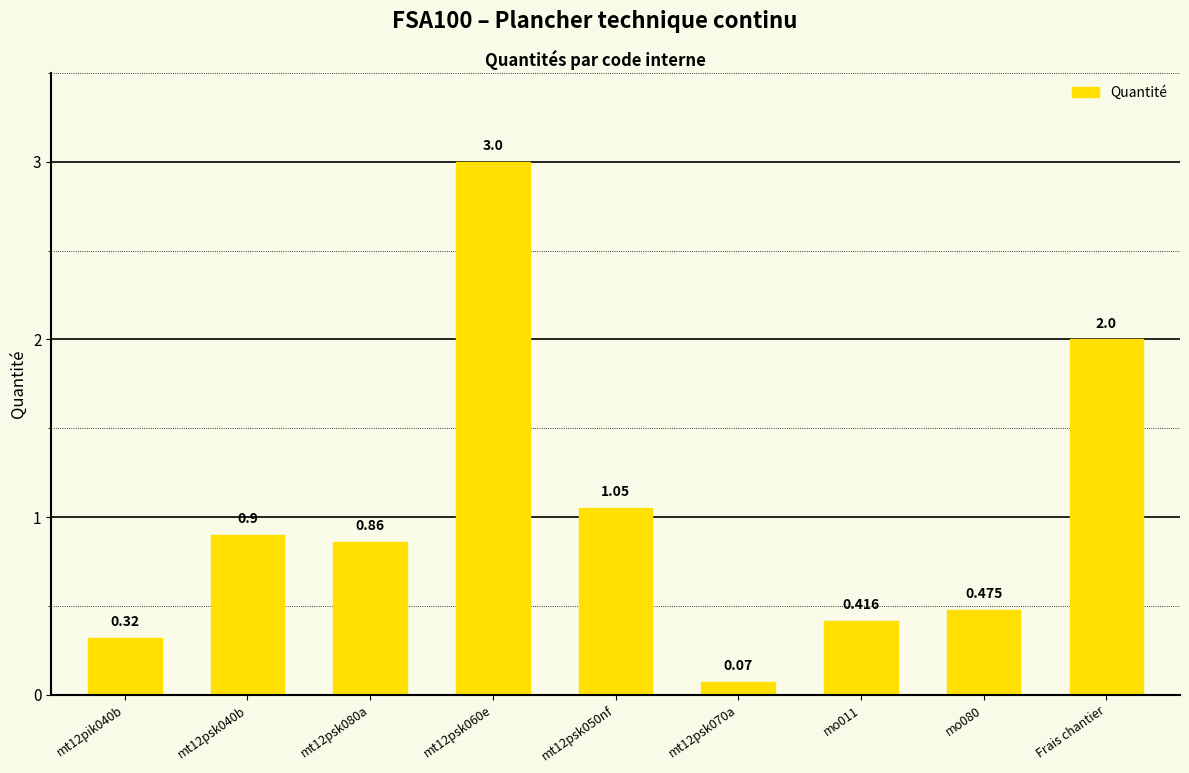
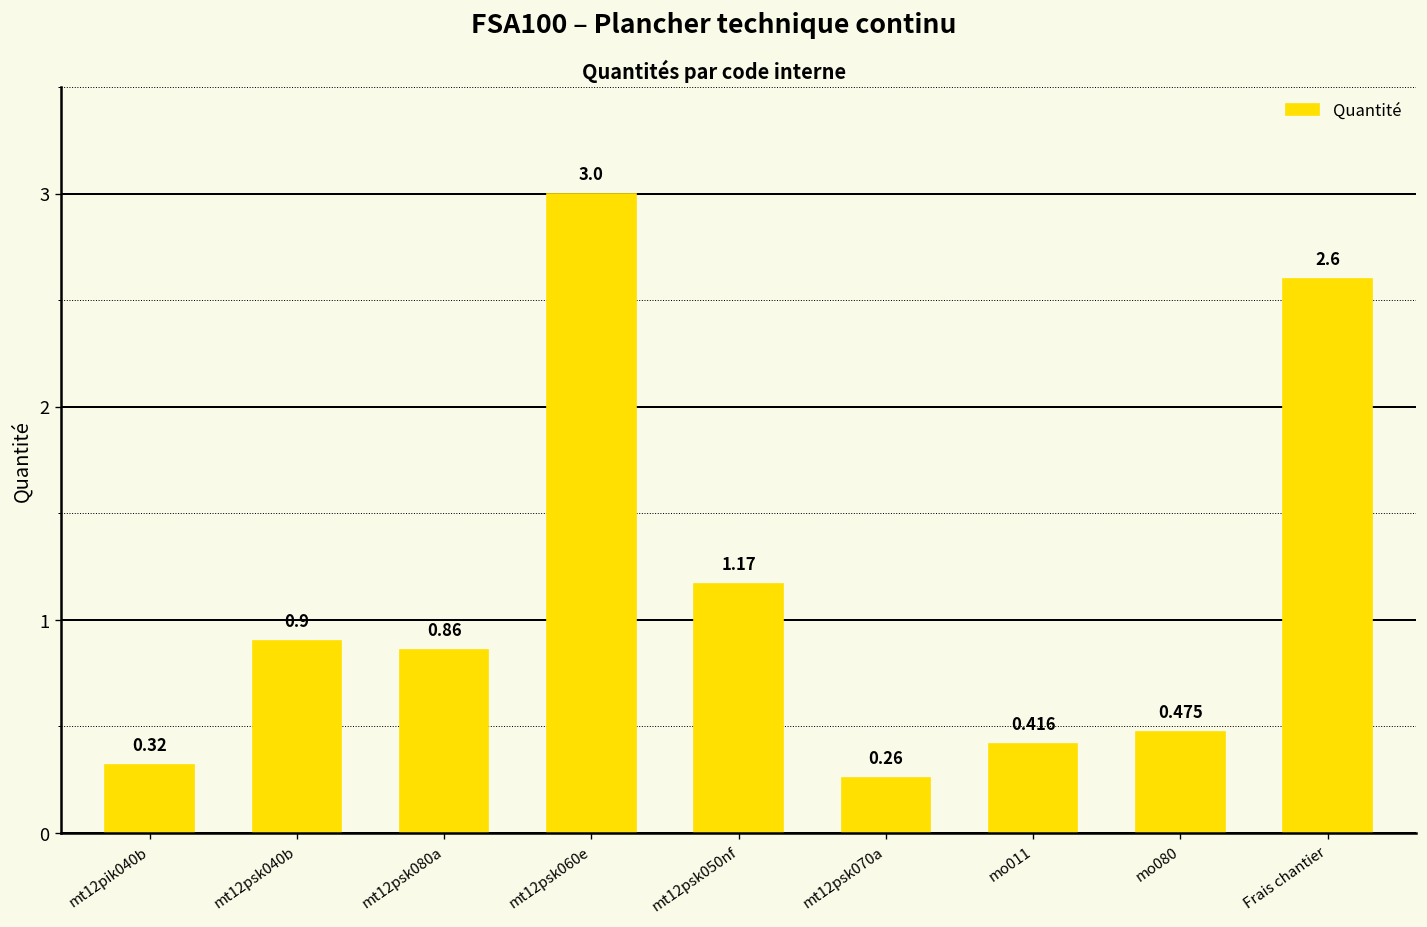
mt12psk050nf: 1.05 -> 1.17
mt12psk070a: 0.07 -> 0.26
Frais chantier: 2.0 -> 2.6
